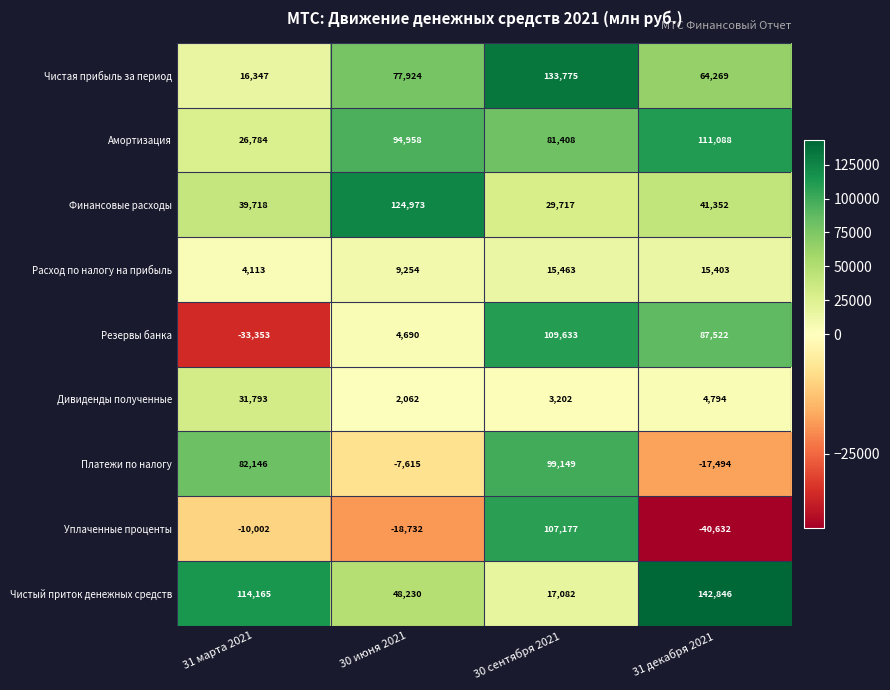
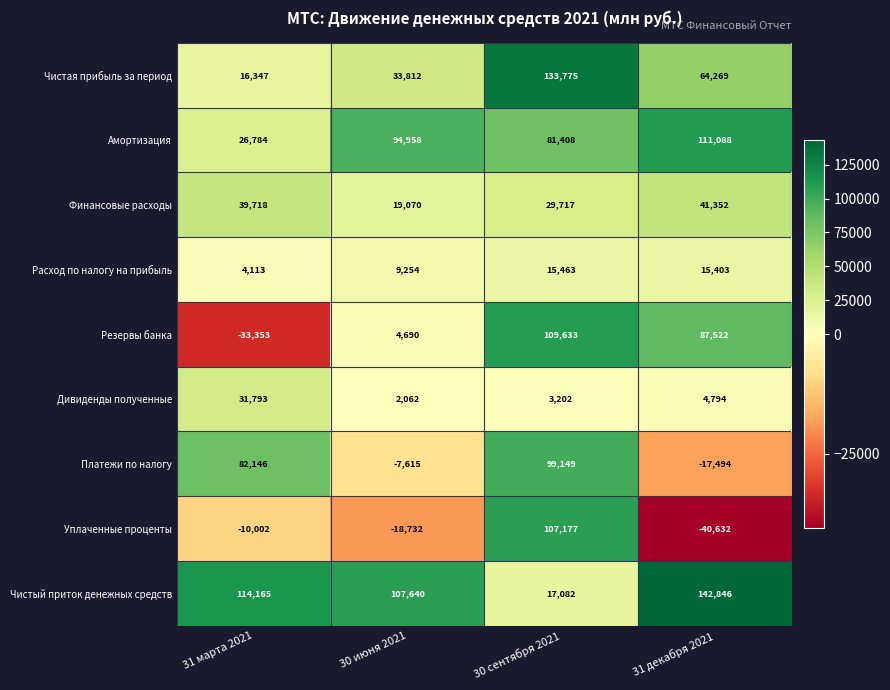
Чистая прибыль за период, 30 июня 2021: 77,924 -> 33,812
Финансовые расходы, 30 июня 2021: 124,973 -> 19,070
Чистый приток денежных средств, 30 июня 2021: 48,230 -> 107,640
